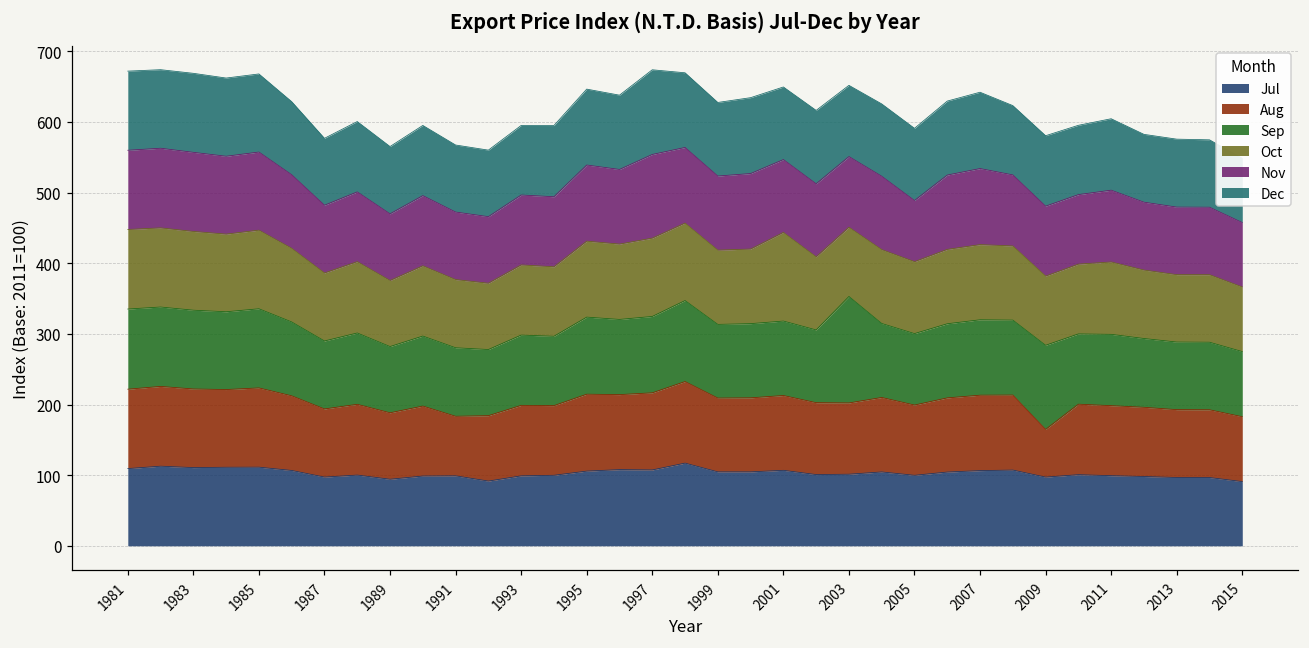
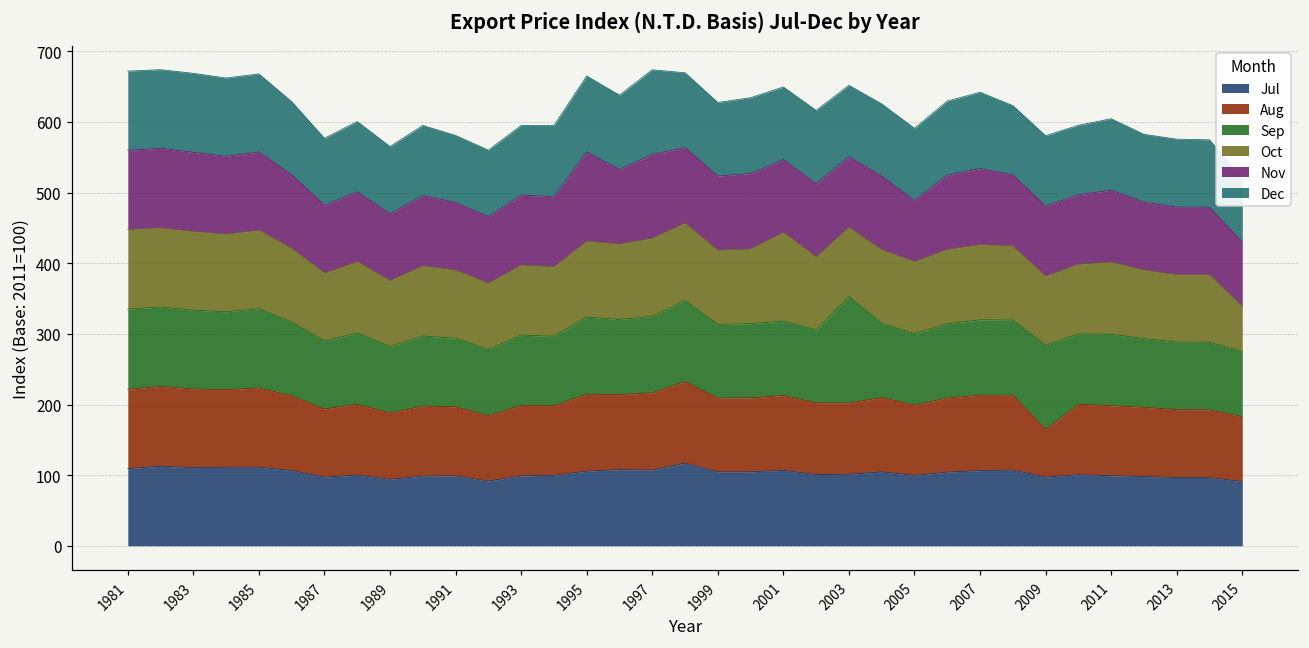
Aug, 1991: 80 -> 100
Nov, 1995: 110 -> 130
Oct, 2015: 90 -> 60
